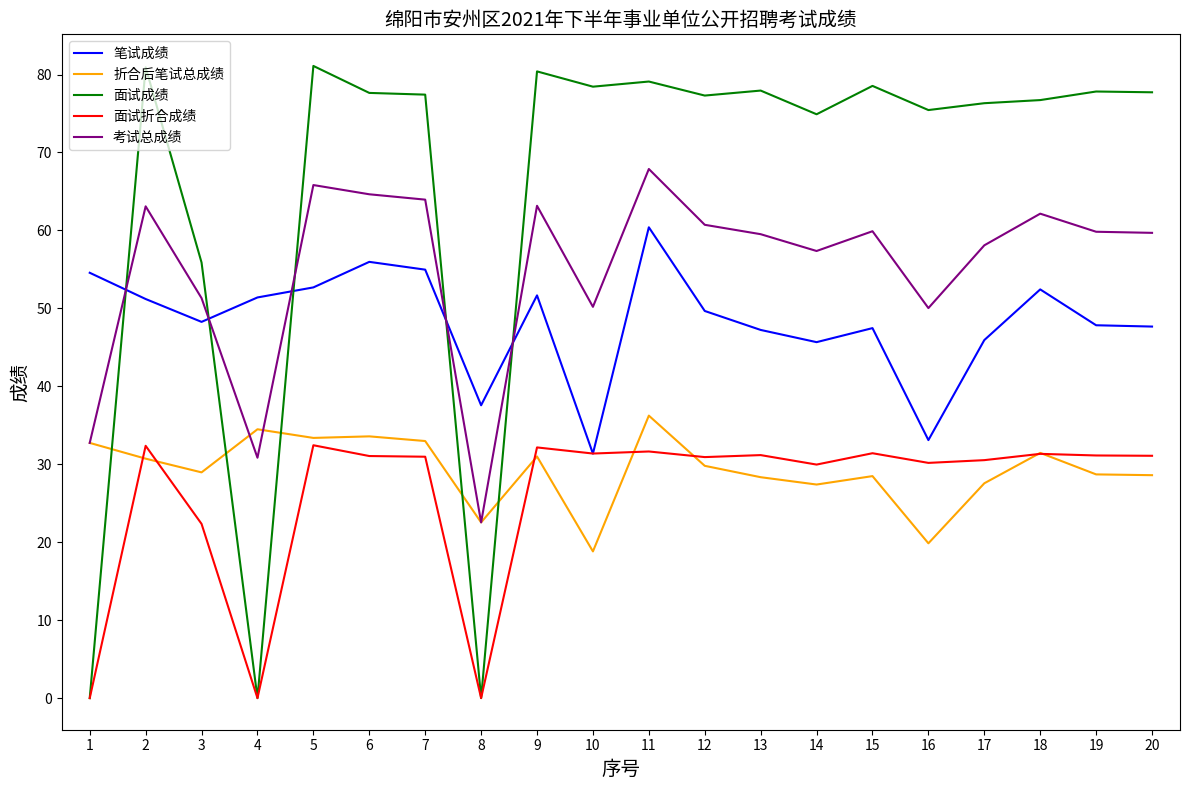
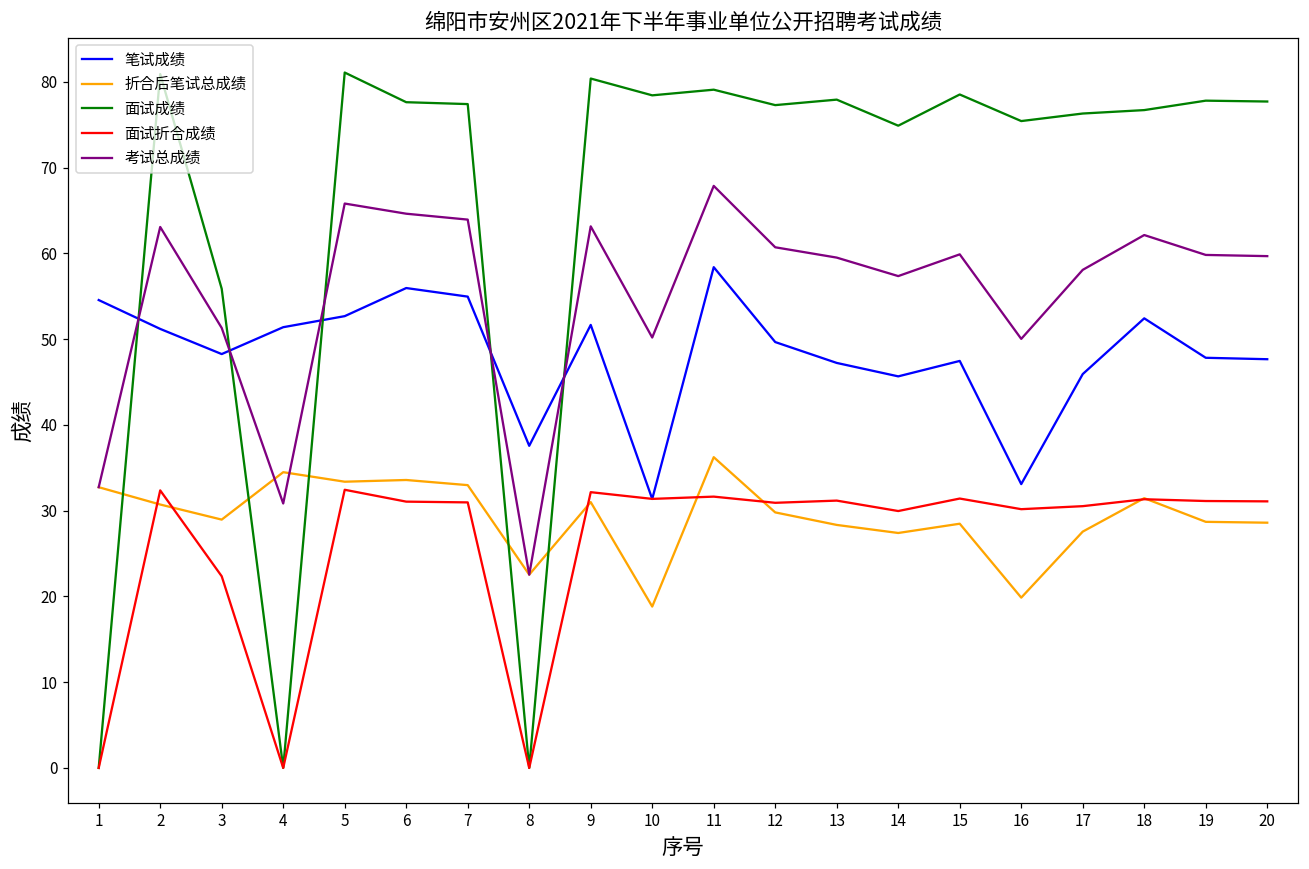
笔试成绩, 11: 60 -> 58
